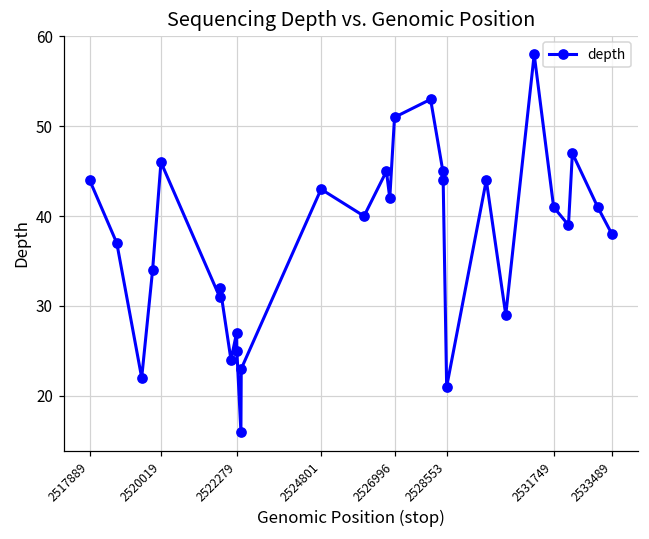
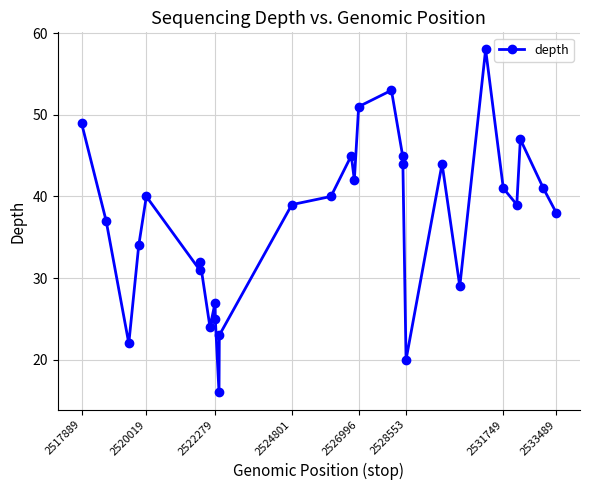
2517889: 44 -> 49
2520019: 46 -> 40
2524801: 43 -> 39
2528553: 21 -> 20
